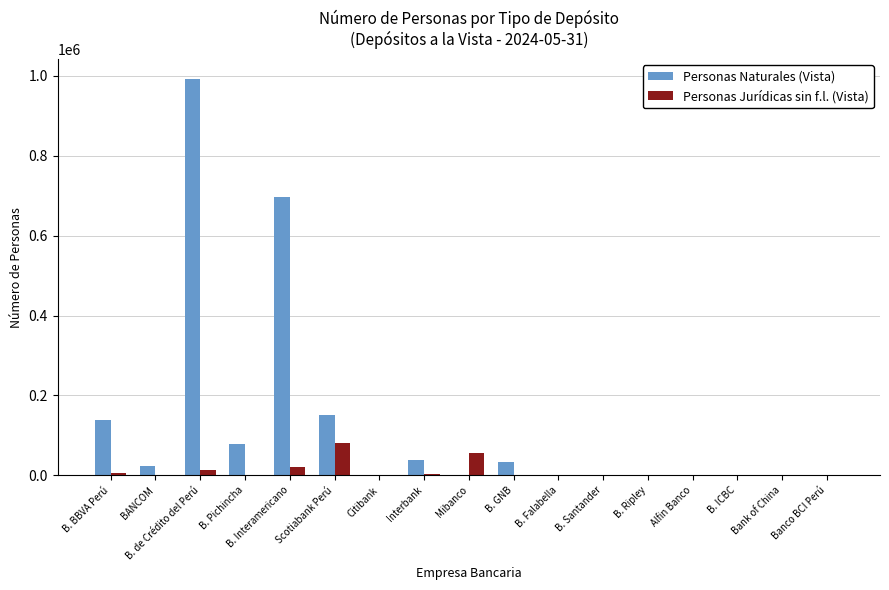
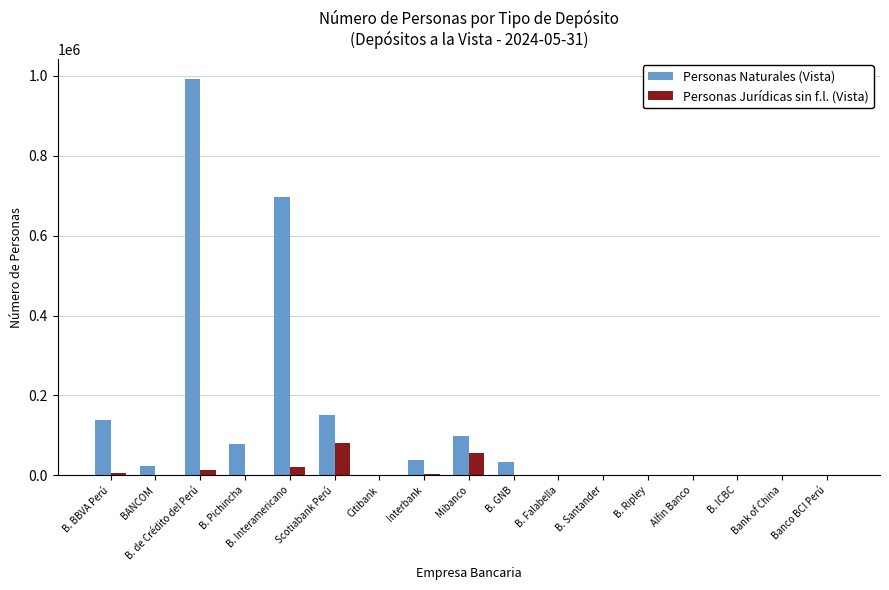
Personas Naturales (Vista), Mibanco: 0 -> 100000
